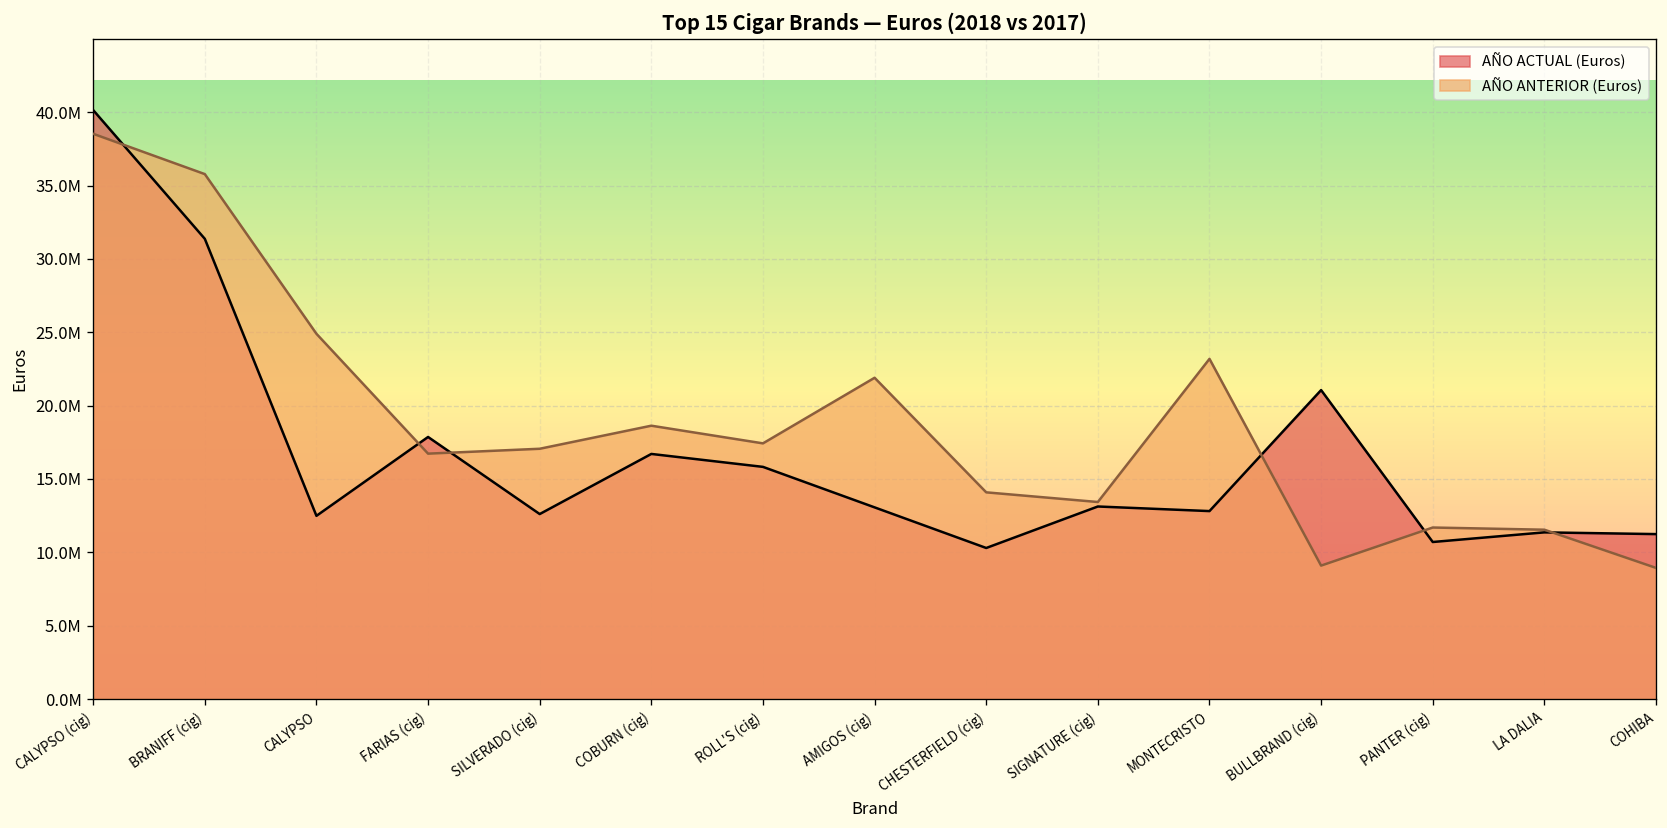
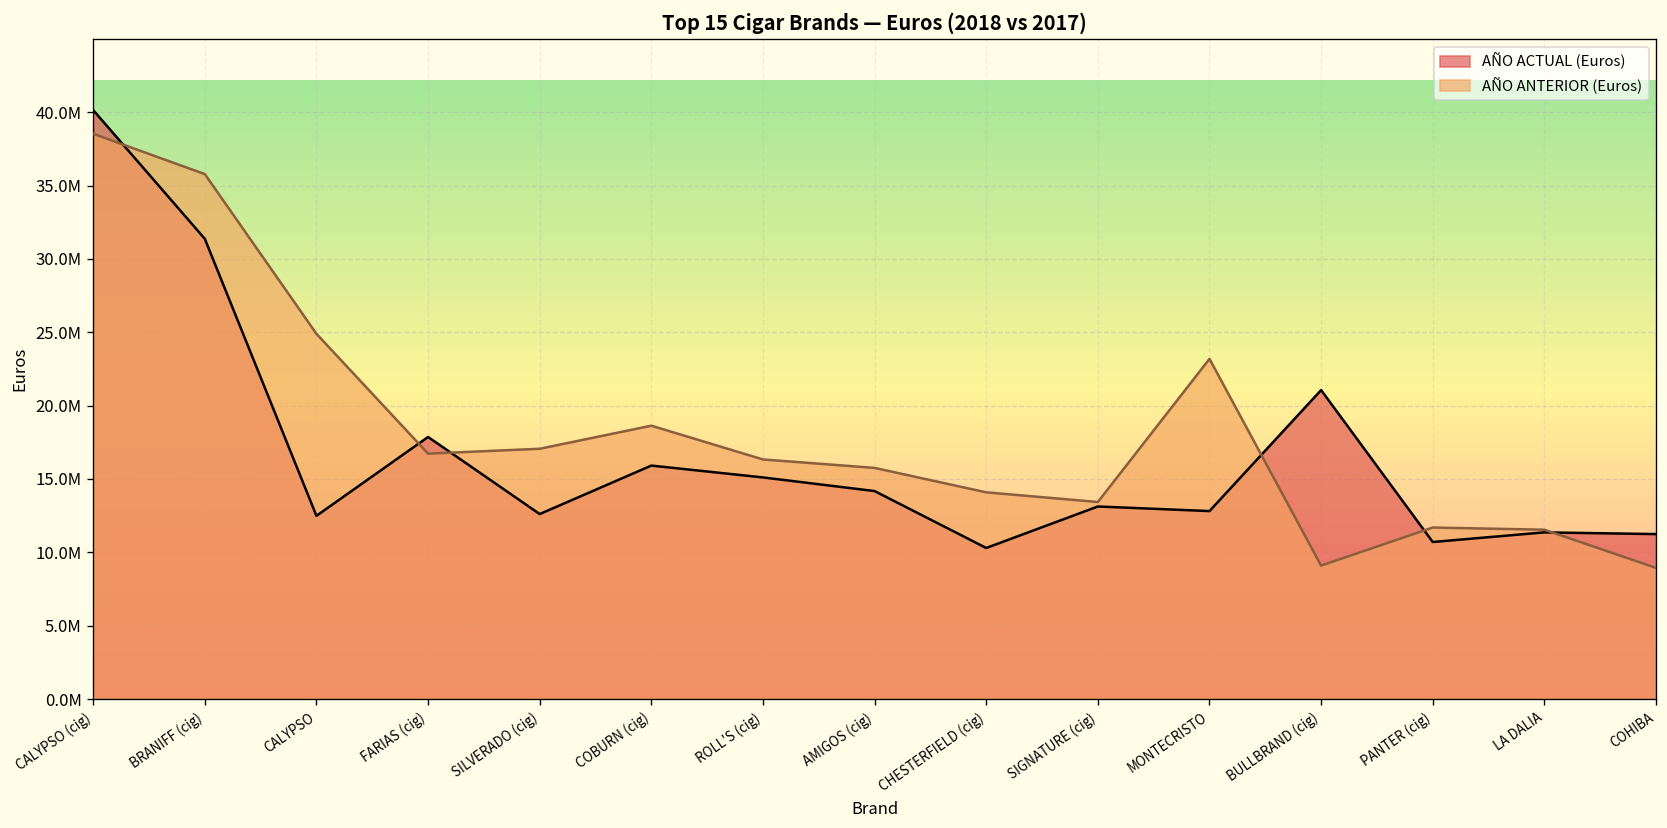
AÑO ACTUAL (Euros), COBURN (cig): 16700000 -> 15900000
AÑO ACTUAL (Euros), ROLL'S (cig): 15800000 -> 15100000
AÑO ANTERIOR (Euros), ROLL'S (cig): 17400000 -> 16300000
AÑO ACTUAL (Euros), AMIGOS (cig): 13100000 -> 14200000
AÑO ANTERIOR (Euros), AMIGOS (cig): 21900000 -> 15800000
